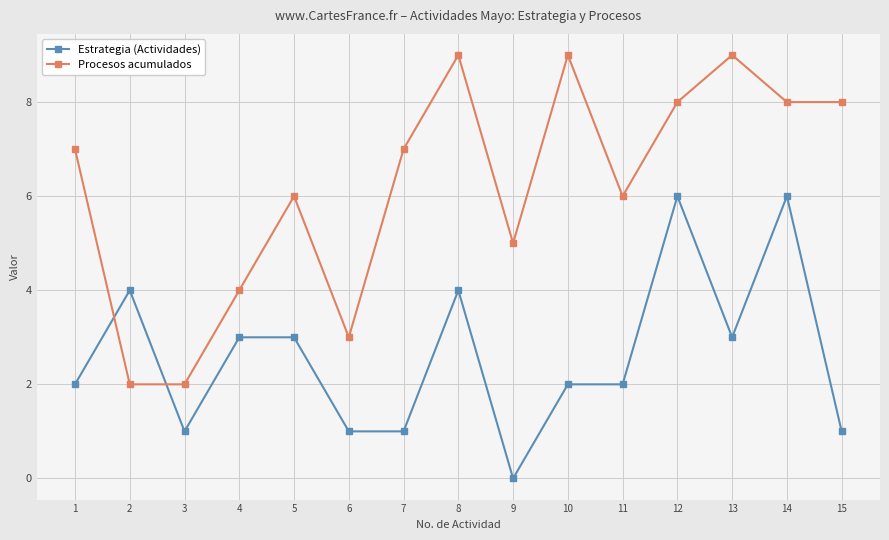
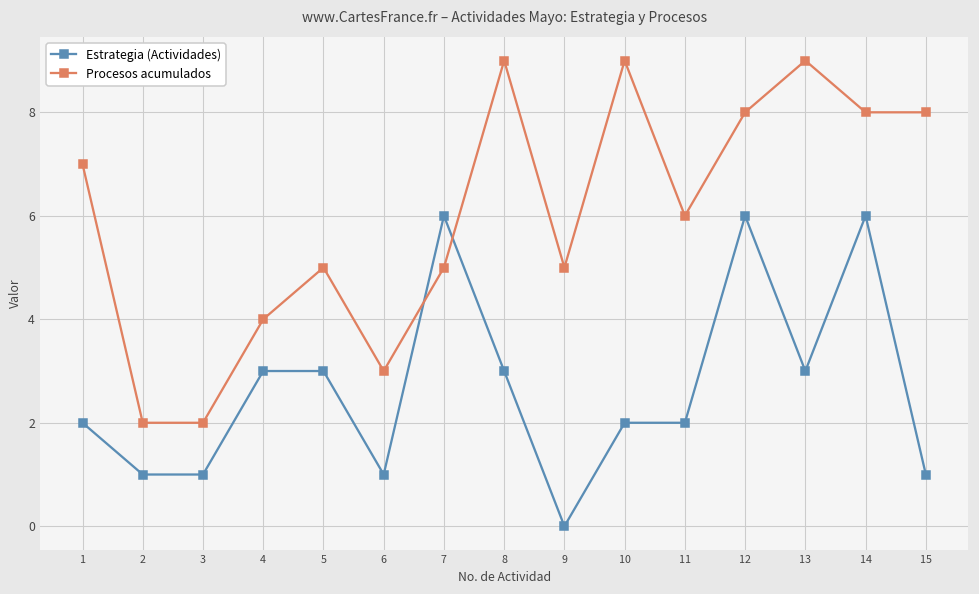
Estrategia (Actividades), 2: 4 -> 1
Procesos acumulados, 5: 6 -> 5
Estrategia (Actividades), 7: 1 -> 6
Procesos acumulados, 7: 7 -> 5
Estrategia (Actividades), 8: 4 -> 3
